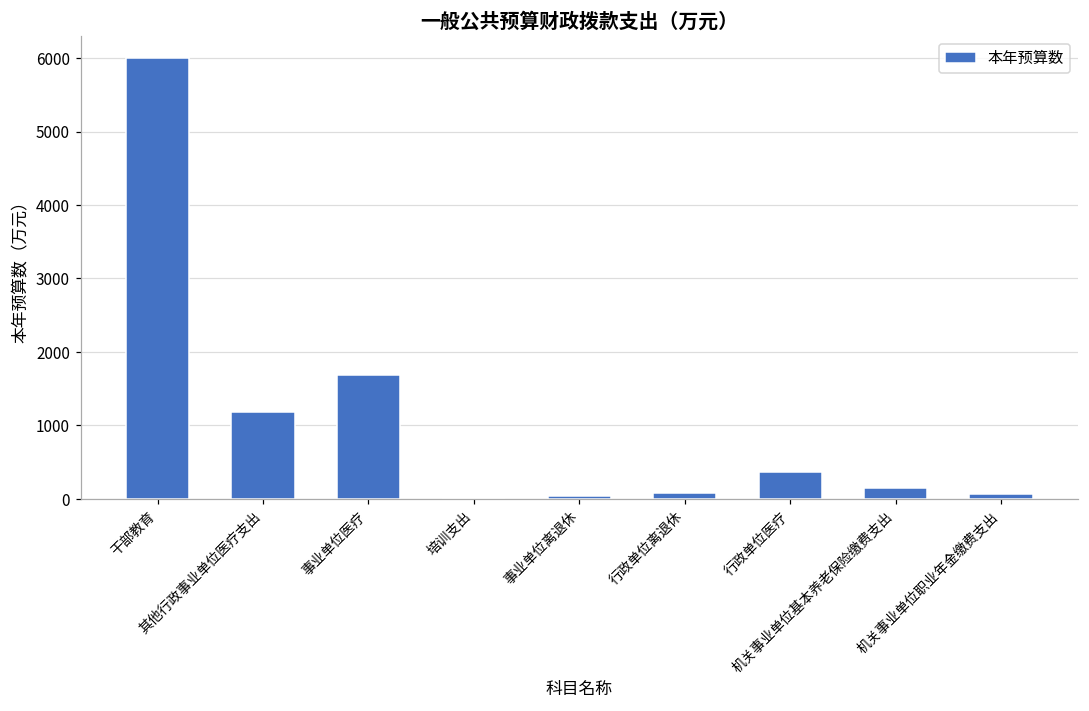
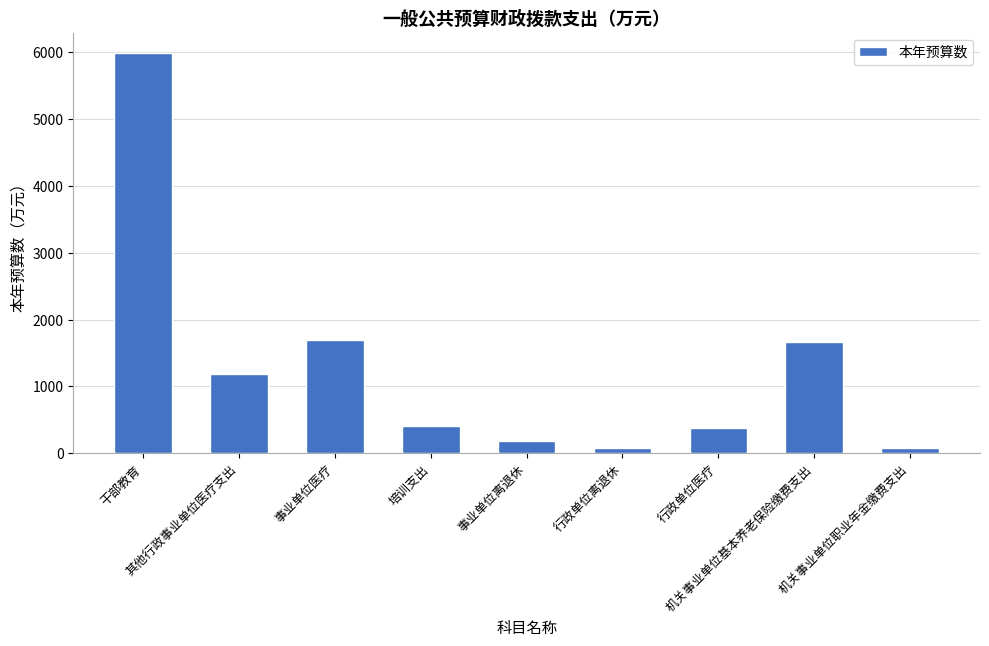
培训支出: 0 -> 400
事业单位离退休: 0 -> 200
机关事业单位基本养老保险缴费支出: 100 -> 1700
